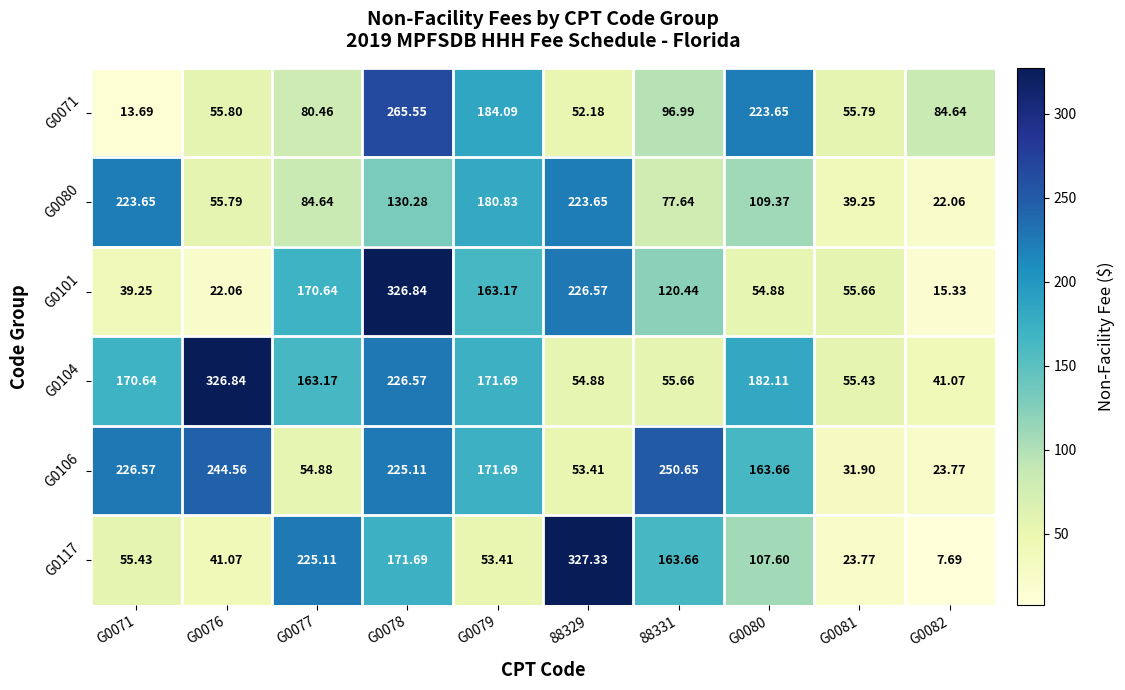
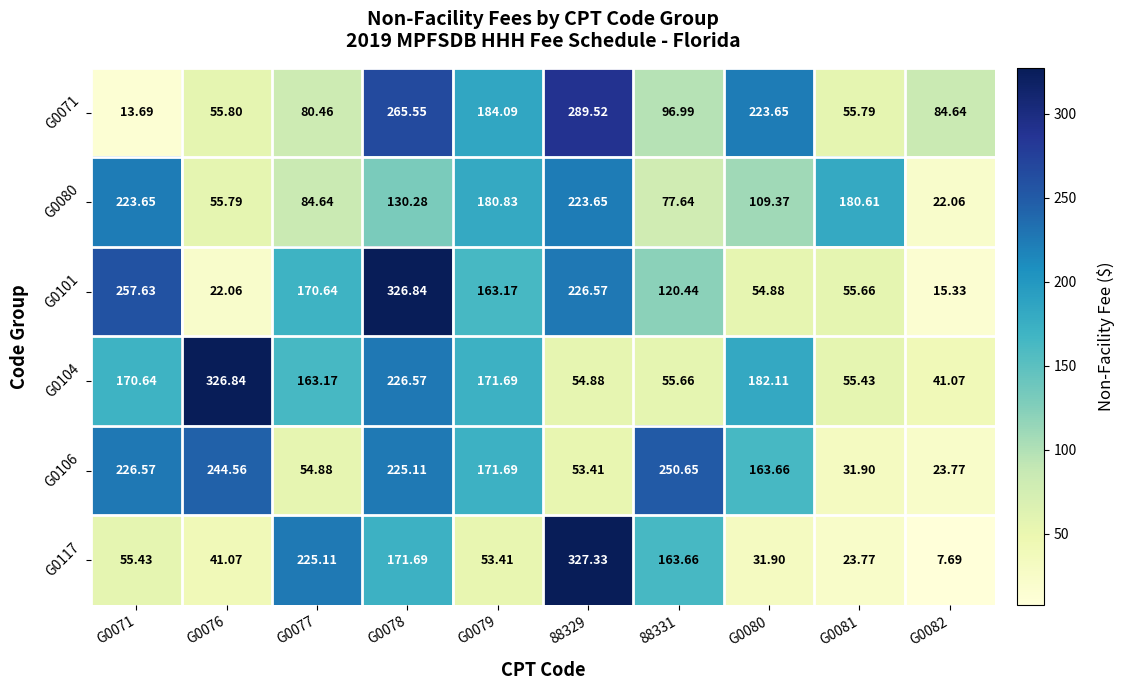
G0071, 88329: 52.18 -> 289.52
G0080, G0081: 39.25 -> 180.61
G0101, G0071: 39.25 -> 257.63
G0117, G0080: 107.60 -> 31.90
